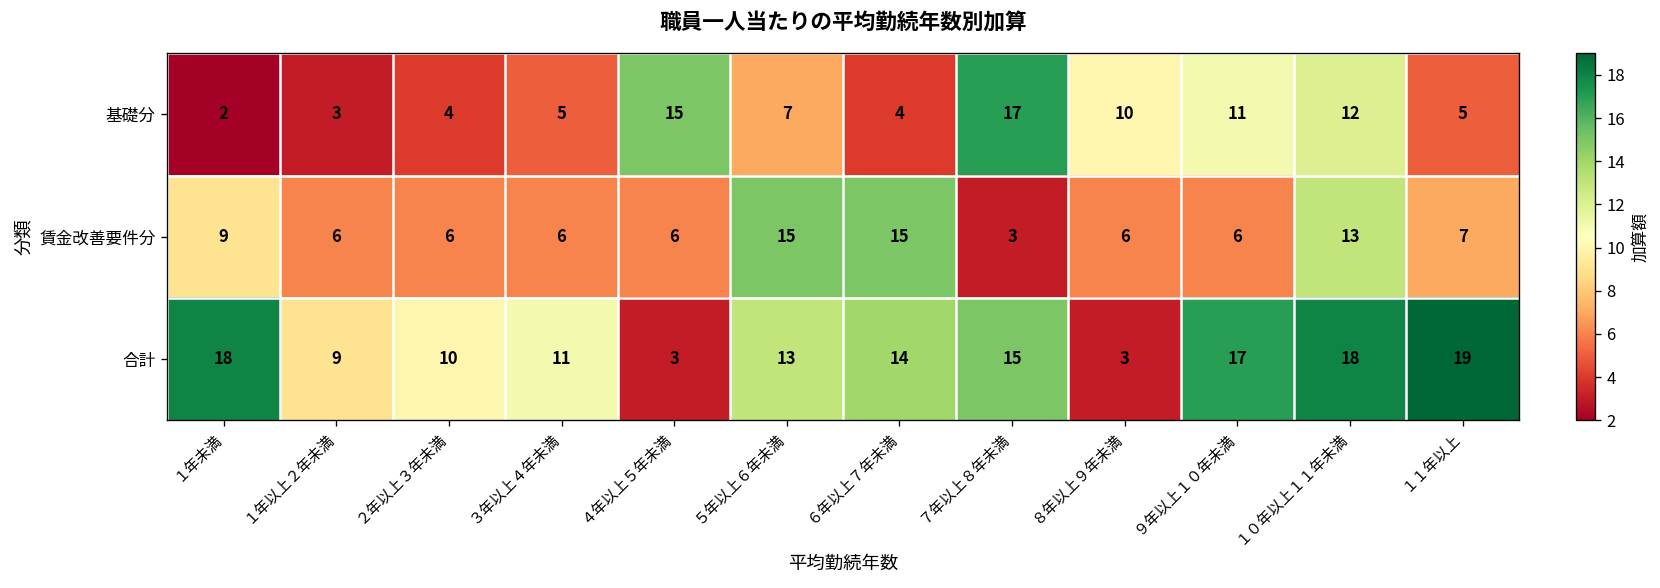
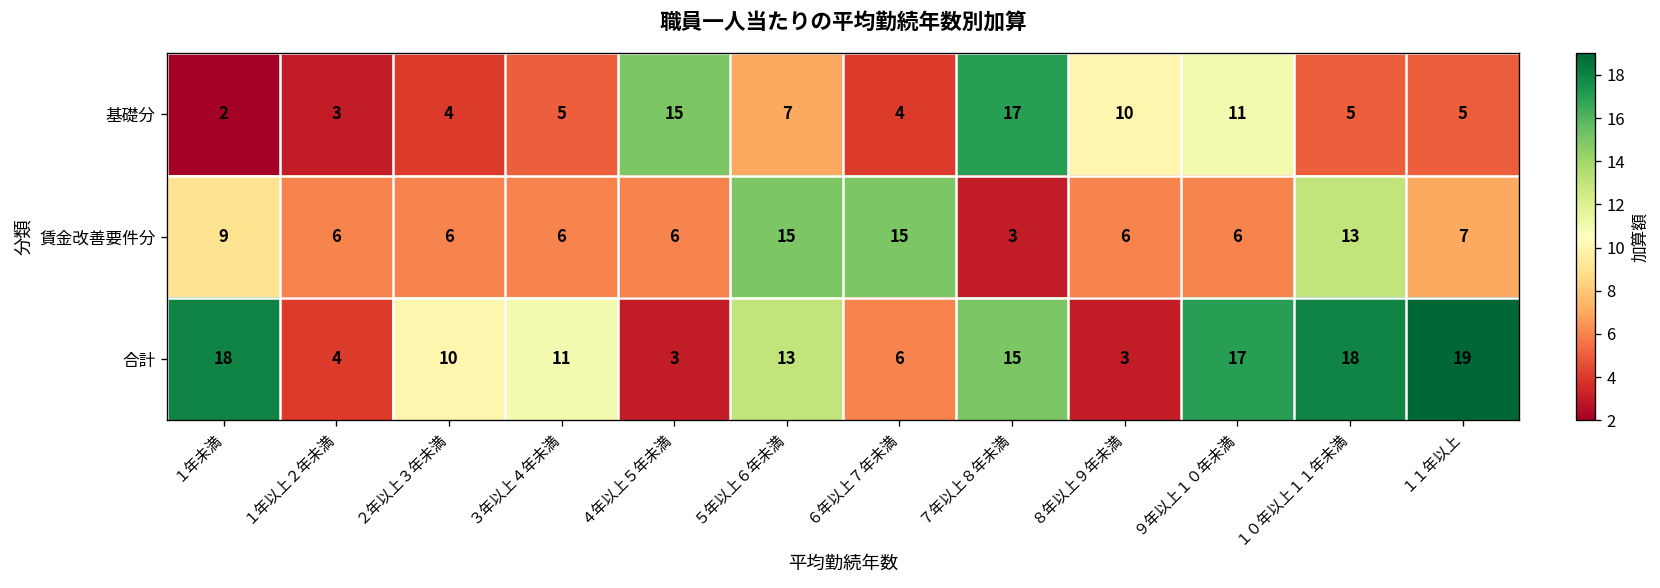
基礎分, １０年以上１１年未満: 12 -> 5
合計, １年以上２年未満: 9 -> 4
合計, ６年以上７年未満: 14 -> 6
